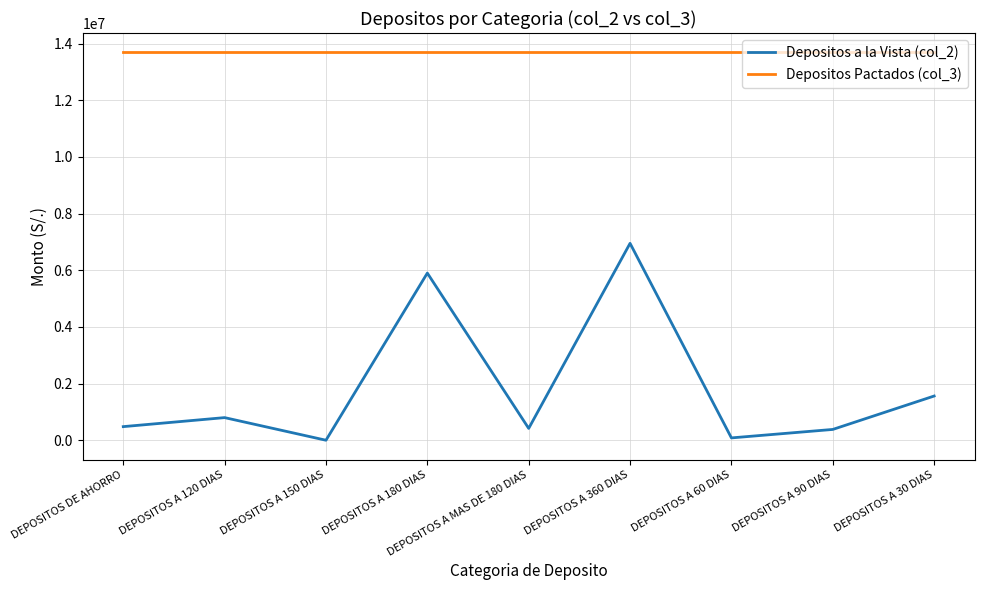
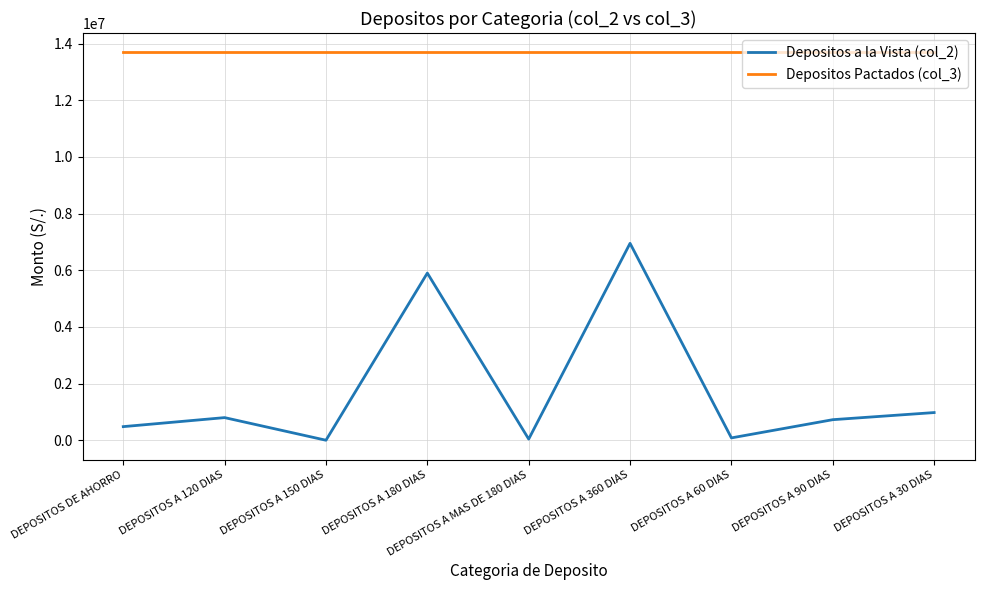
Depositos a la Vista (col_2), DEPOSITOS A MAS DE 180 DIAS: 400000 -> 0
Depositos a la Vista (col_2), DEPOSITOS A 90 DIAS: 400000 -> 700000
Depositos a la Vista (col_2), DEPOSITOS A 30 DIAS: 1600000 -> 1000000
